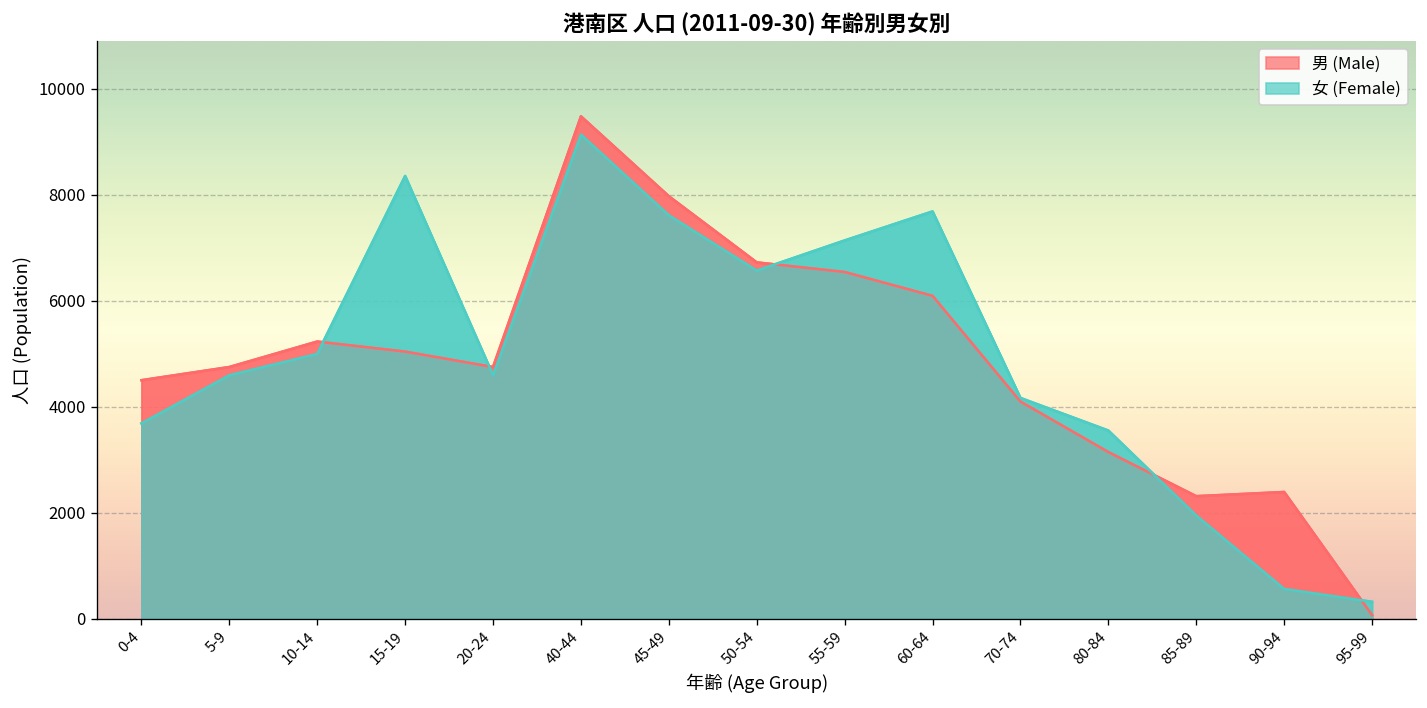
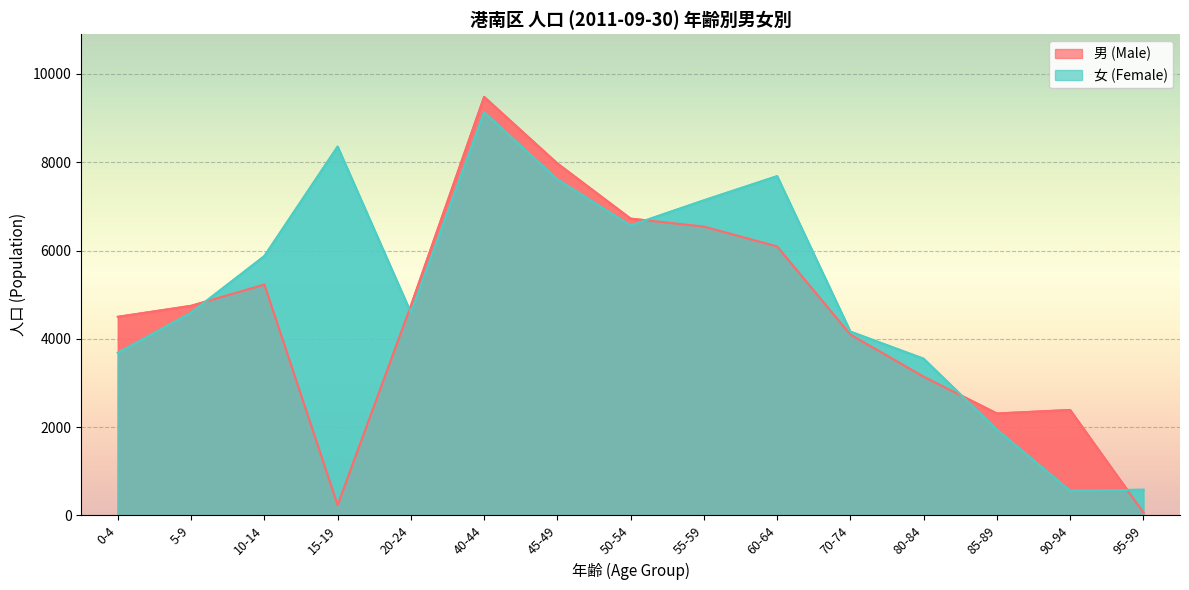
女 (Female), 10-14: 5000 -> 5900
男 (Male), 15-19: 5000 -> 200
女 (Female), 95-99: 300 -> 600
